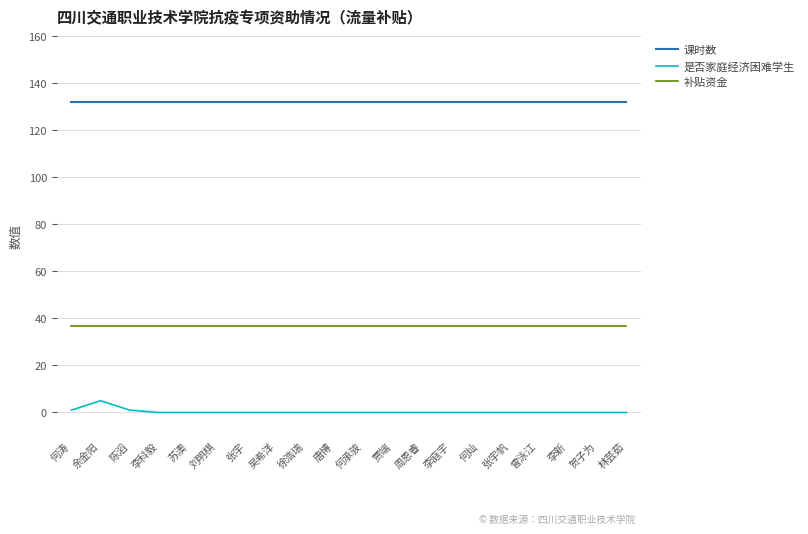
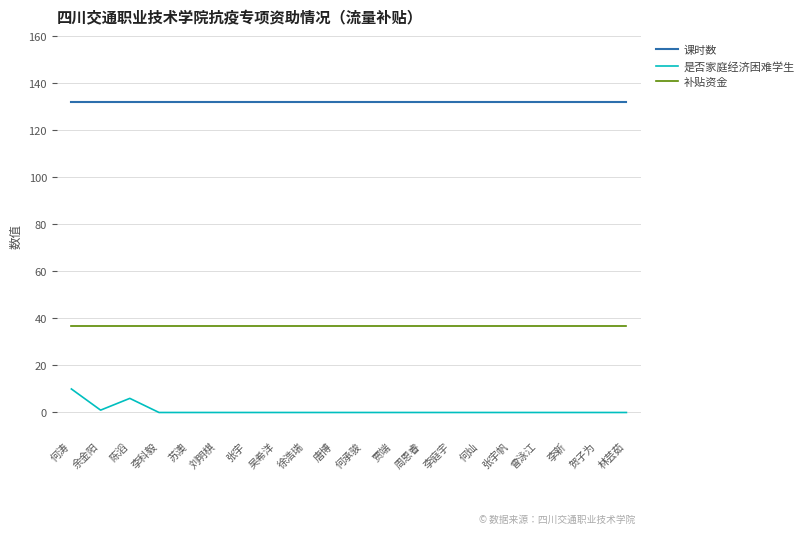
是否家庭经济困难学生, 何涛: 1 -> 10
是否家庭经济困难学生, 余金阳: 5 -> 1
是否家庭经济困难学生, 陈滔: 1 -> 6
